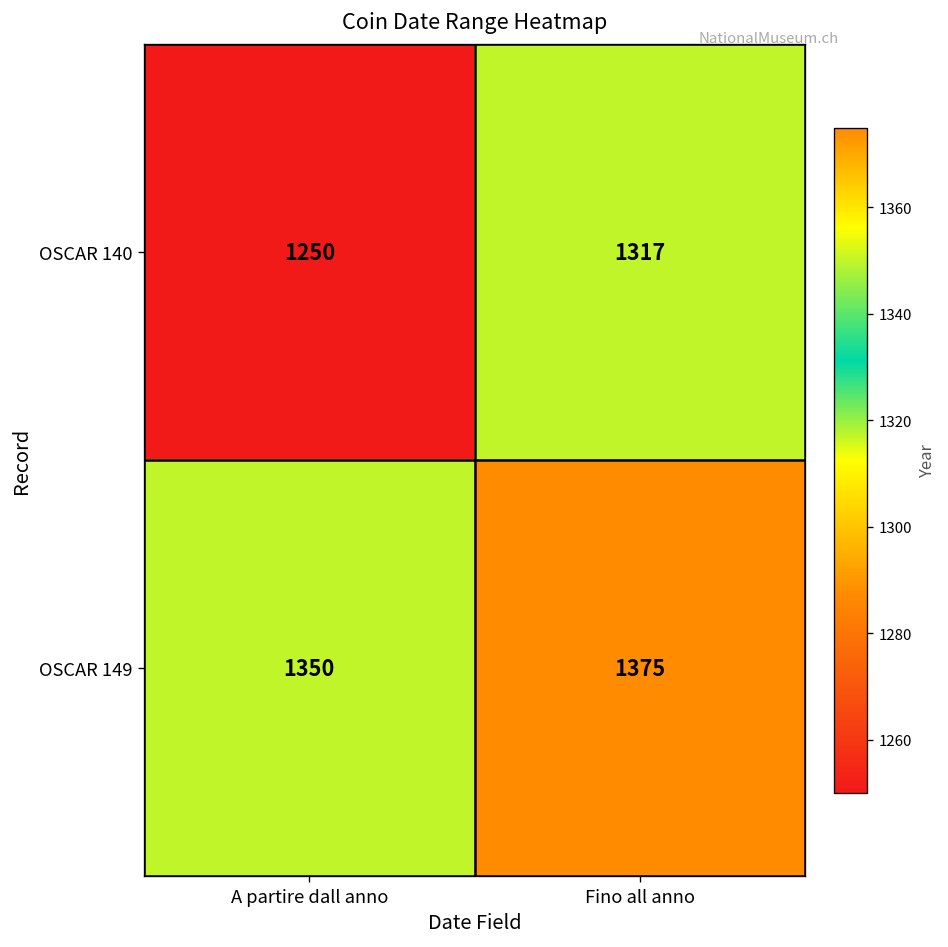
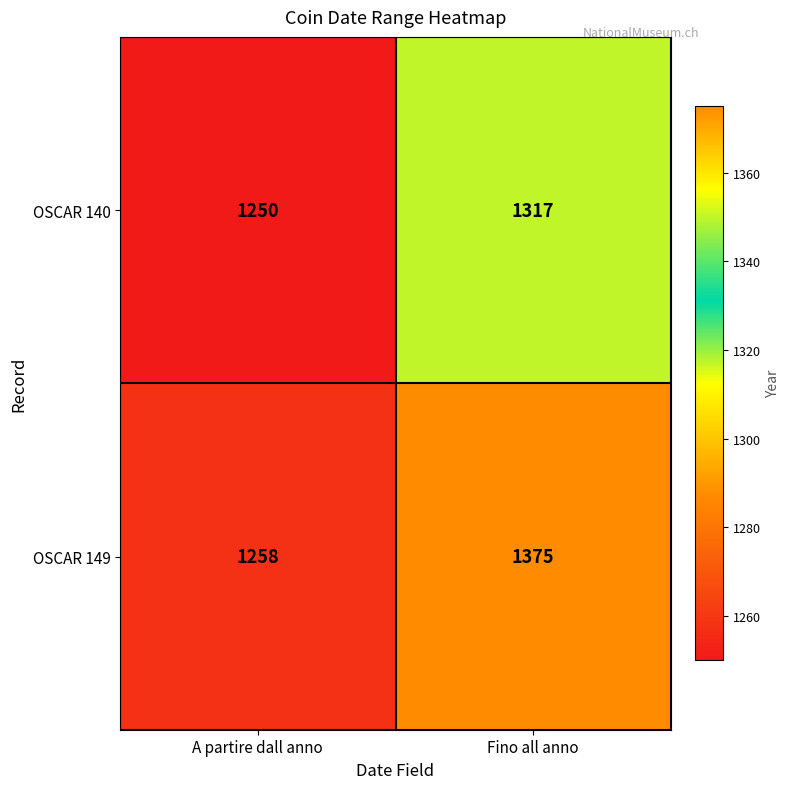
OSCAR 149, A partire dall anno: 1350 -> 1258
